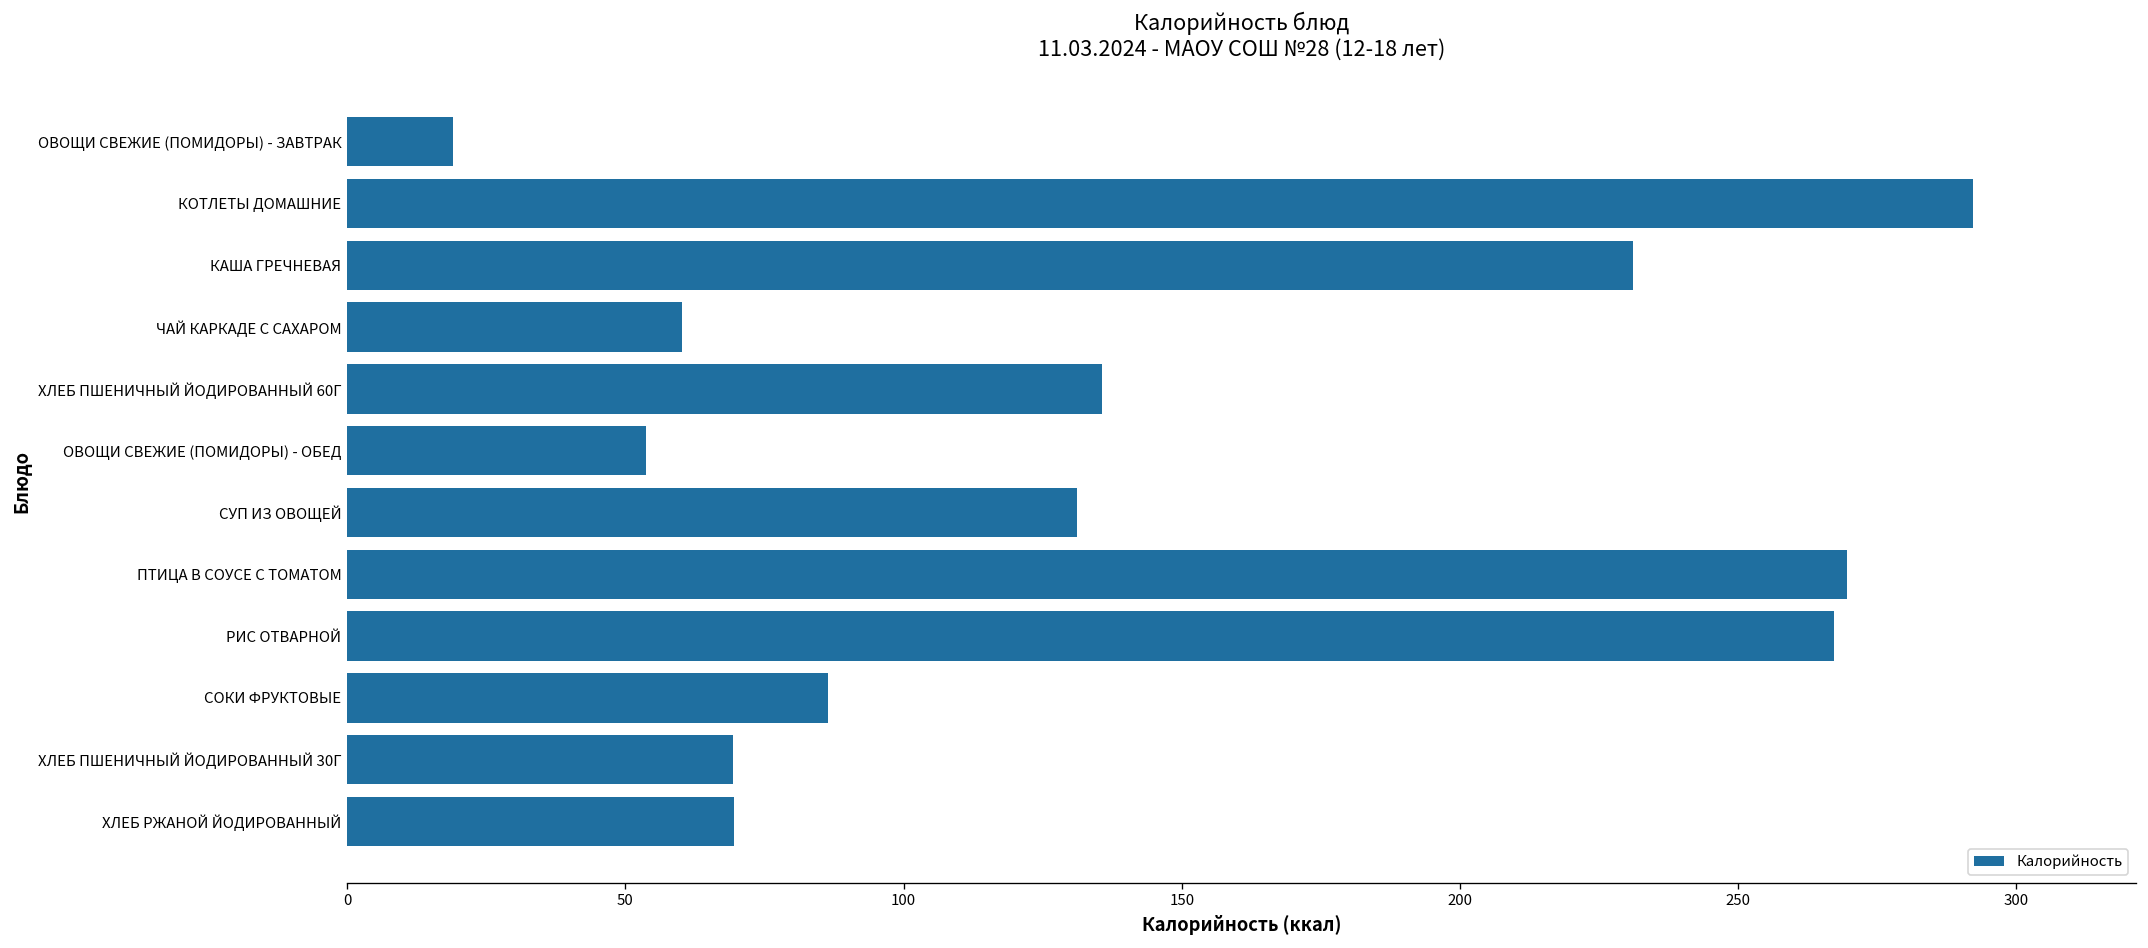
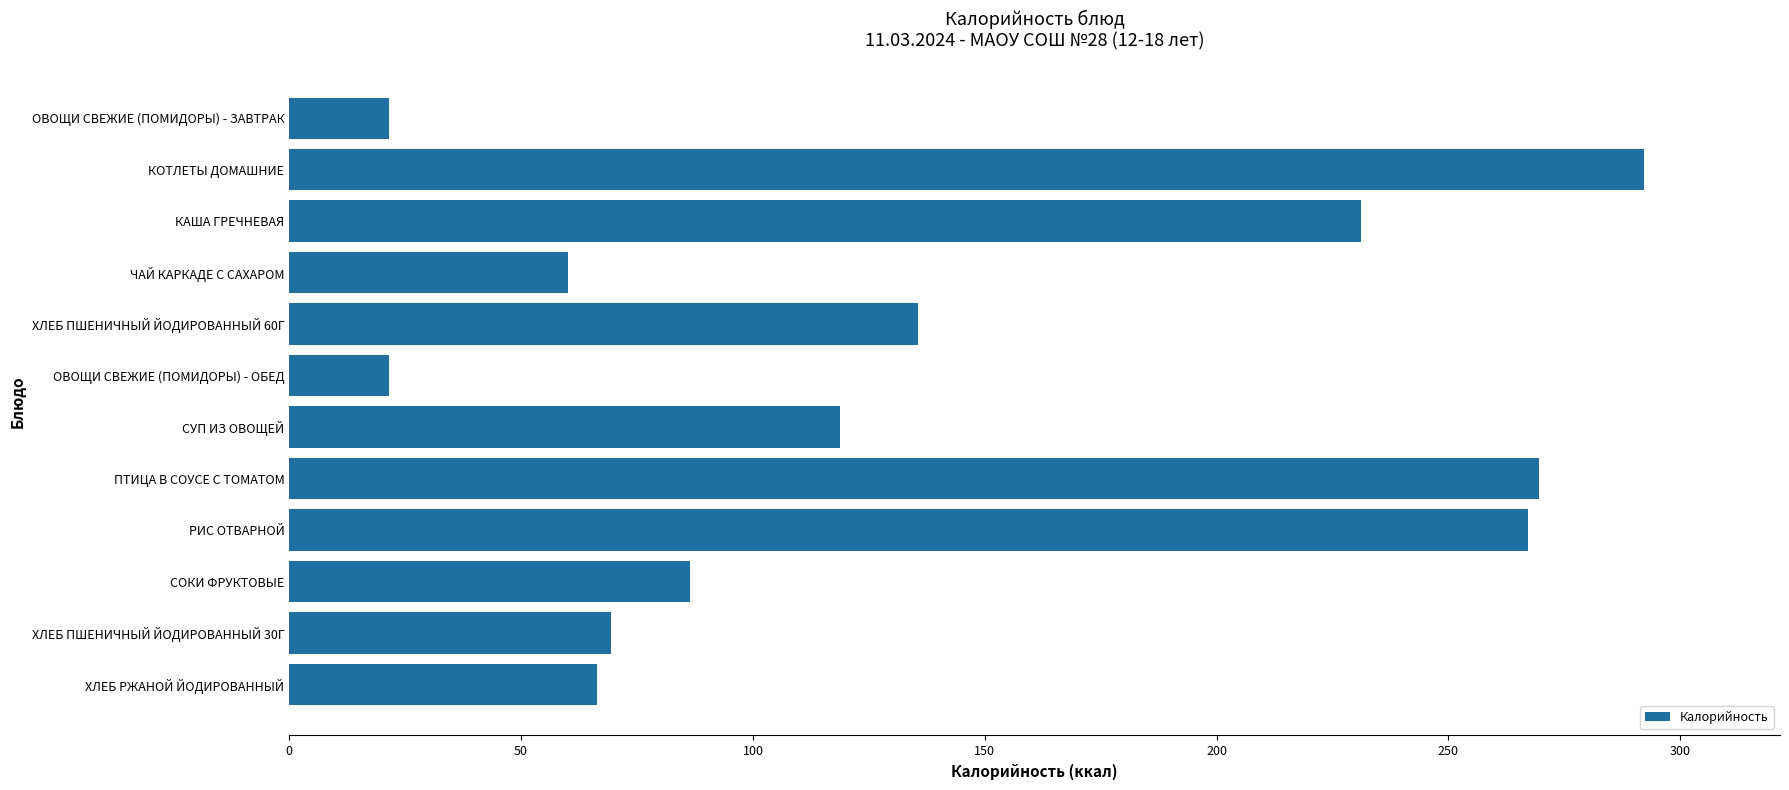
ОВОЩИ СВЕЖИЕ (ПОМИДОРЫ) - ЗАВТРАК: 19 -> 21
ОВОЩИ СВЕЖИЕ (ПОМИДОРЫ) - ОБЕД: 54 -> 21
СУП ИЗ ОВОЩЕЙ: 131 -> 119
ХЛЕБ РЖАНОЙ ЙОДИРОВАННЫЙ: 70 -> 66
